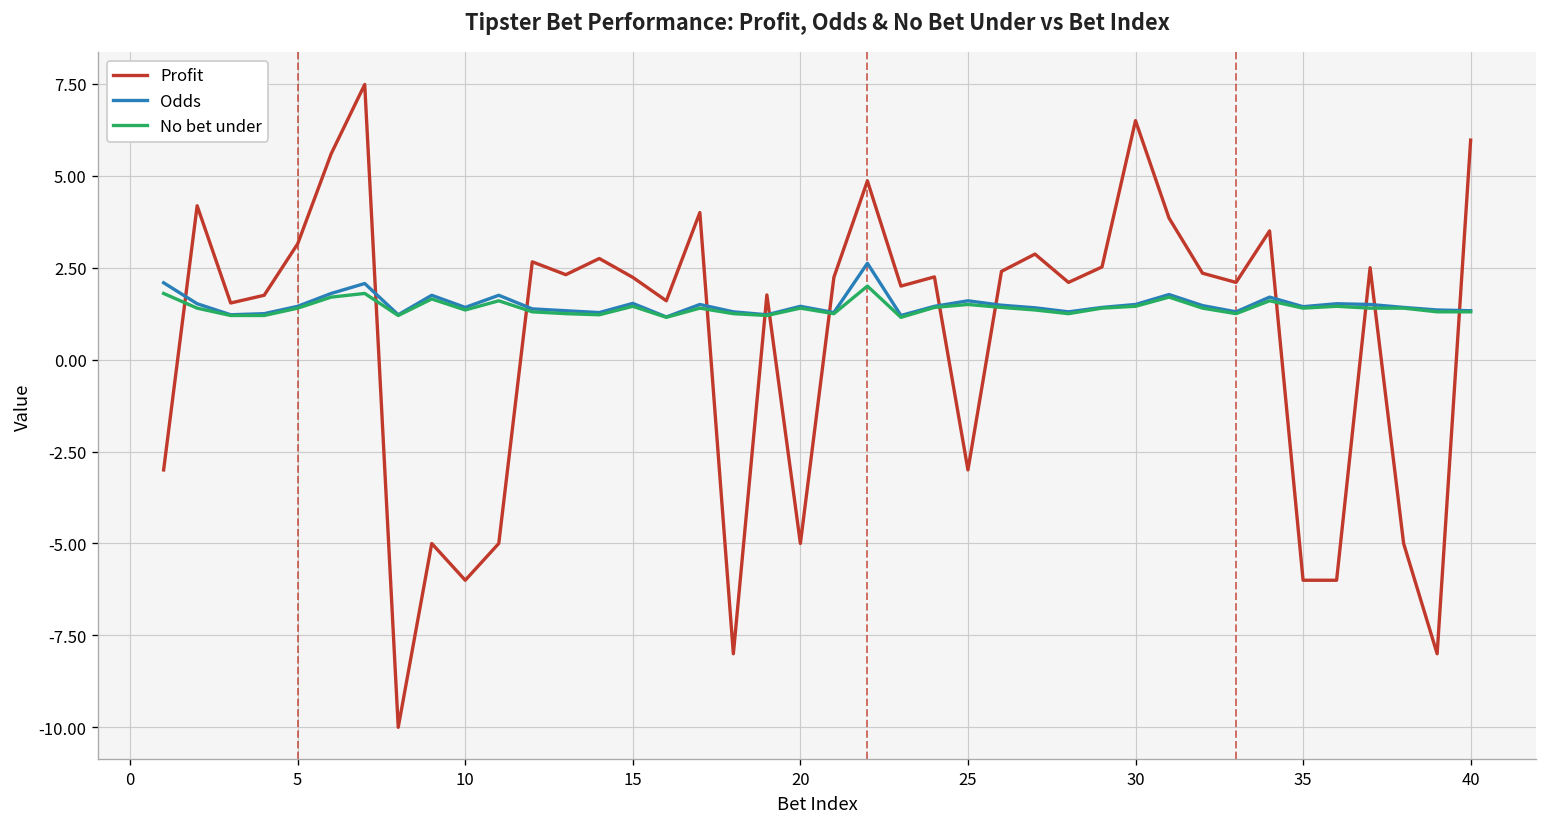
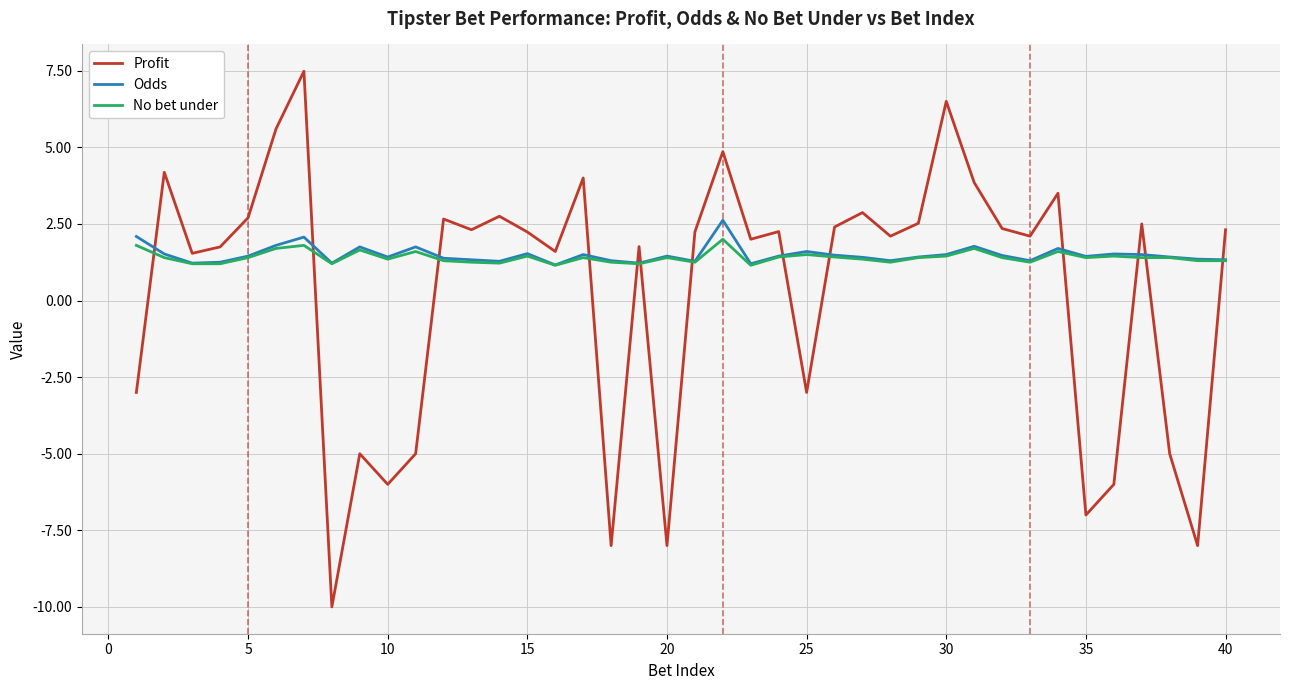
Profit, 5: 3.2 -> 2.7
Profit, 20: -5 -> -8
Profit, 35: -6 -> -7
Profit, 40: 6.0 -> 2.3
